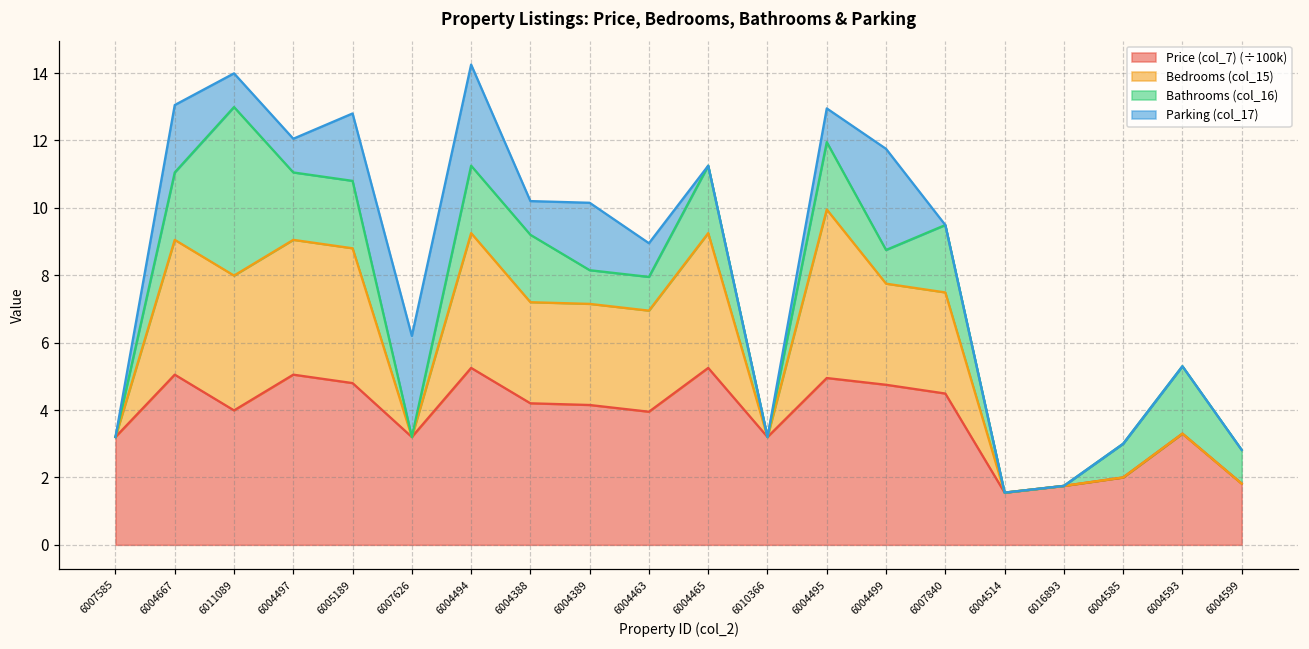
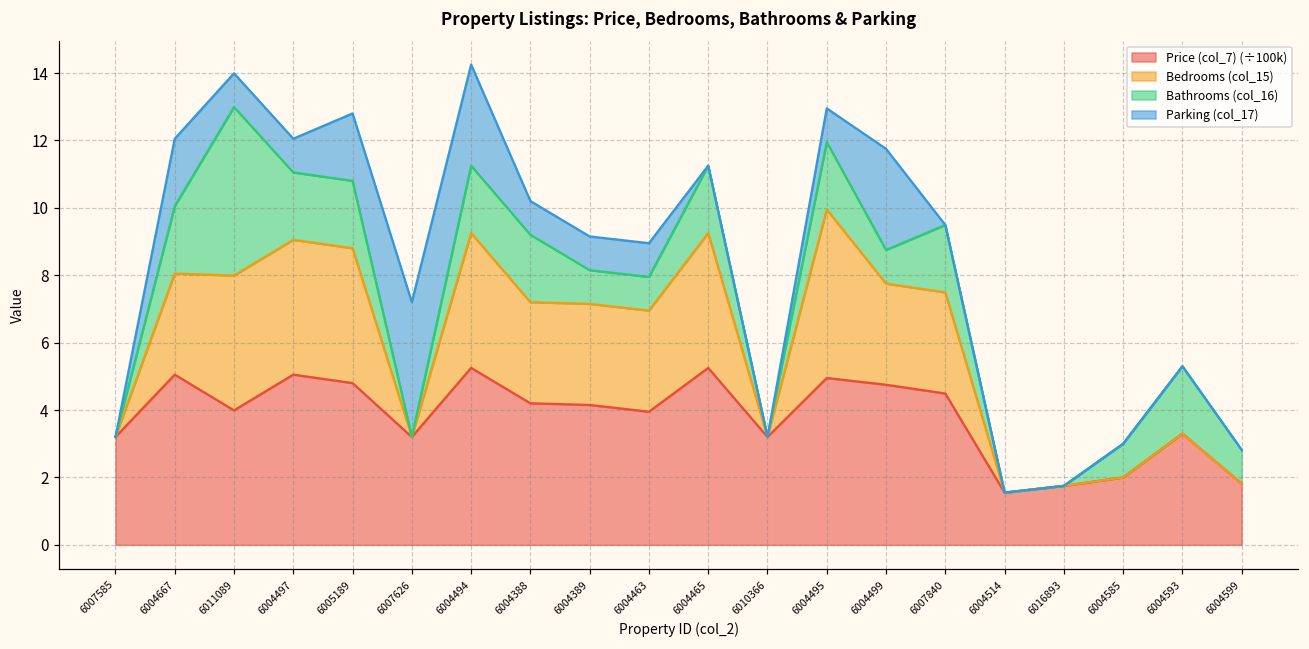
Bedrooms (col_15), 6004667: 4 -> 3
Parking (col_17), 6007626: 3 -> 4
Parking (col_17), 6004389: 2 -> 1
